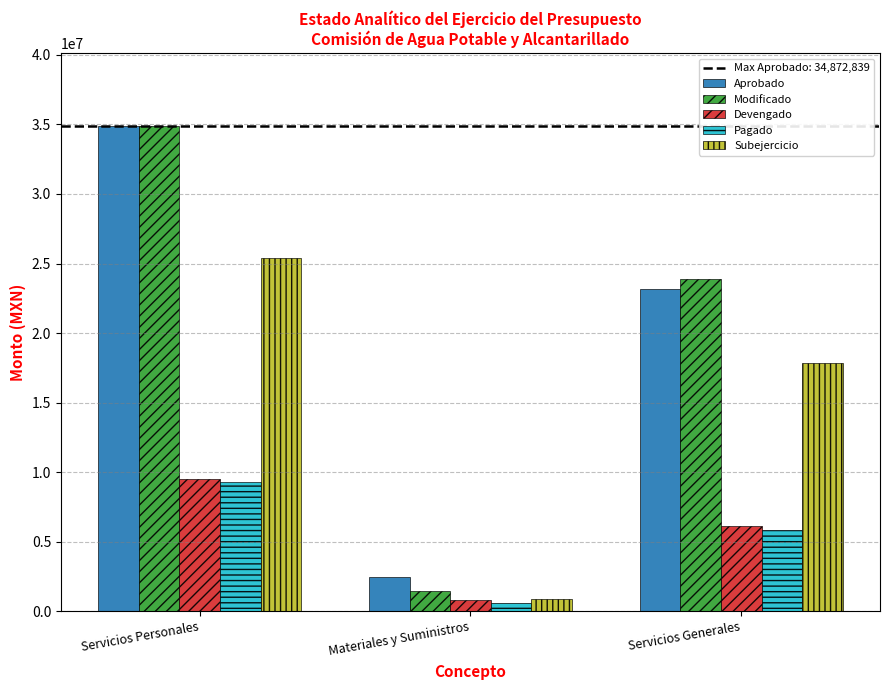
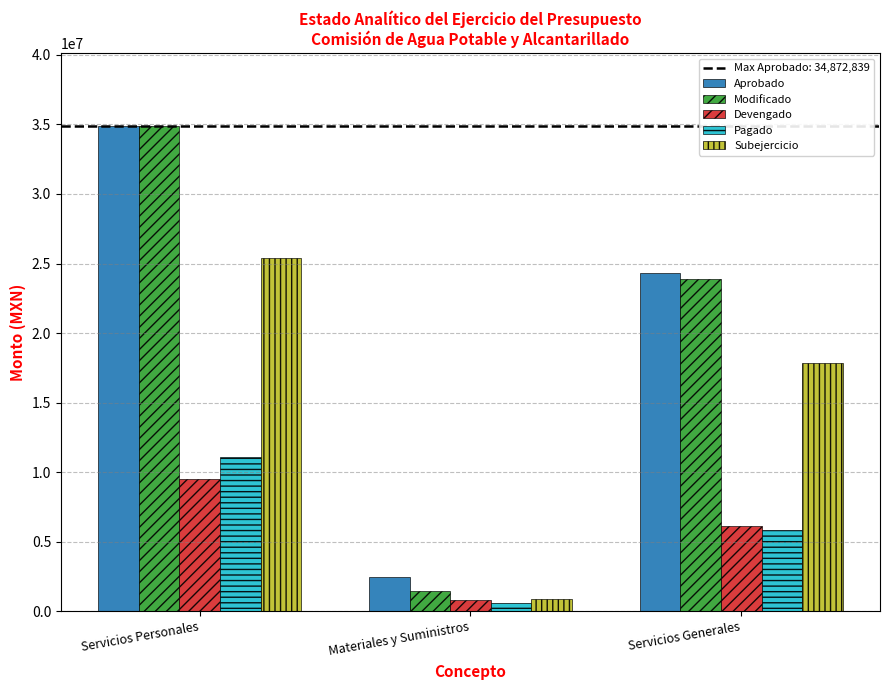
Pagado, Servicios Personales: 9300000 -> 11100000
Aprobado, Servicios Generales: 23100000 -> 24300000
